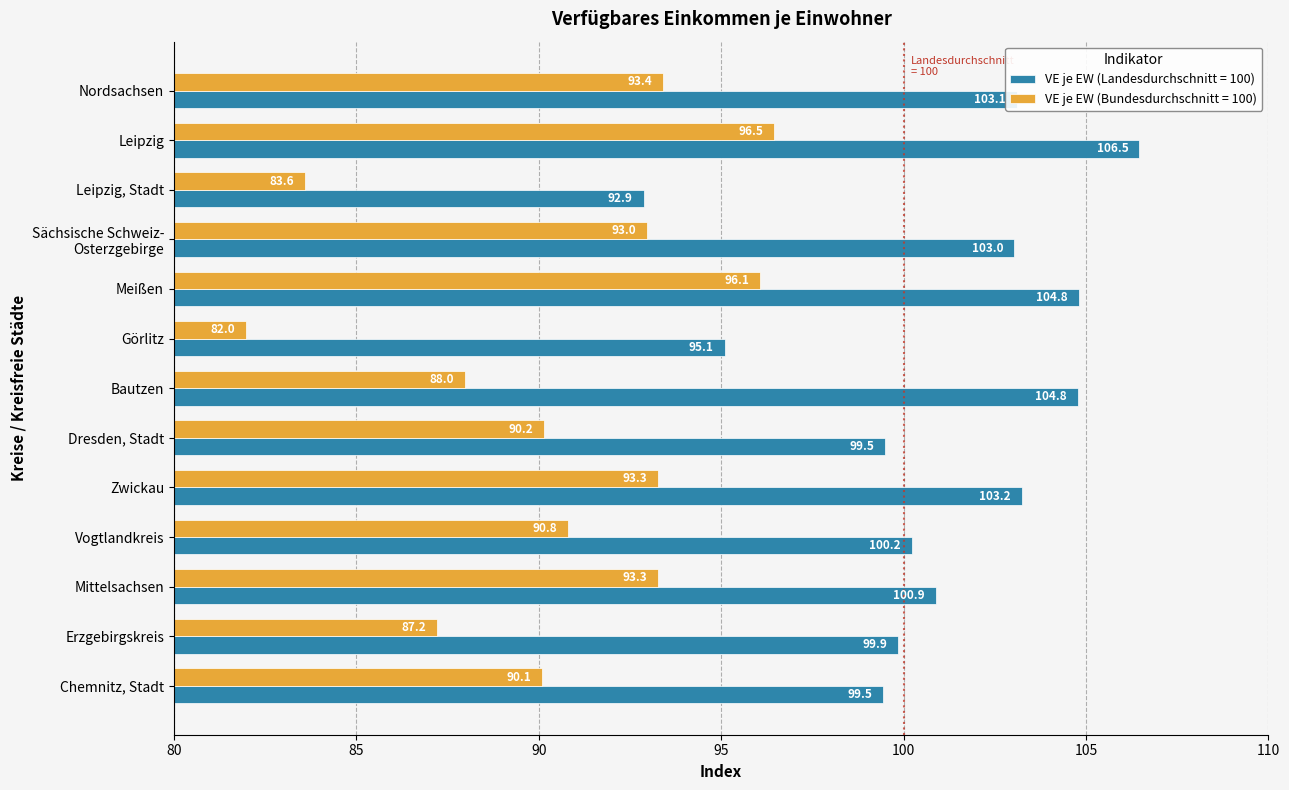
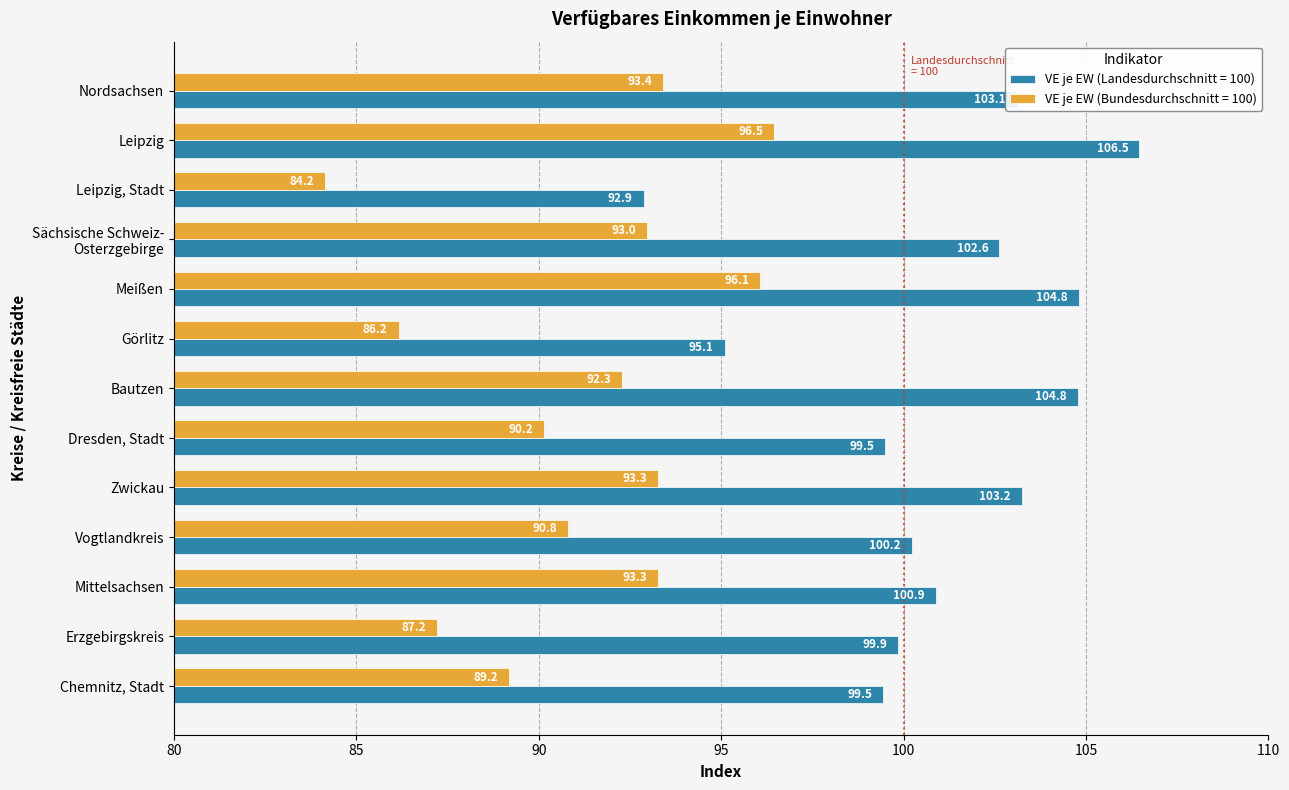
VE je EW (Bundesdurchschnitt = 100), Leipzig, Stadt: 83.6 -> 84.2
VE je EW (Landesdurchschnitt = 100), Sächsische Schweiz- Osterzgebirge: 103.0 -> 102.6
VE je EW (Bundesdurchschnitt = 100), Görlitz: 82.0 -> 86.2
VE je EW (Bundesdurchschnitt = 100), Bautzen: 88.0 -> 92.3
VE je EW (Bundesdurchschnitt = 100), Chemnitz, Stadt: 90.1 -> 89.2
